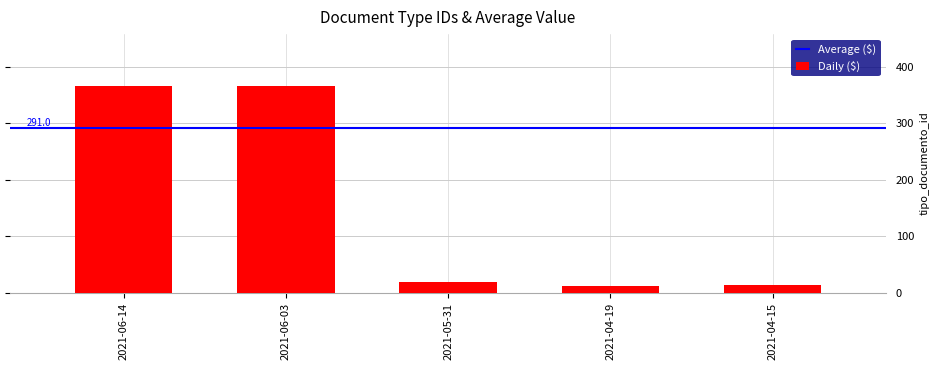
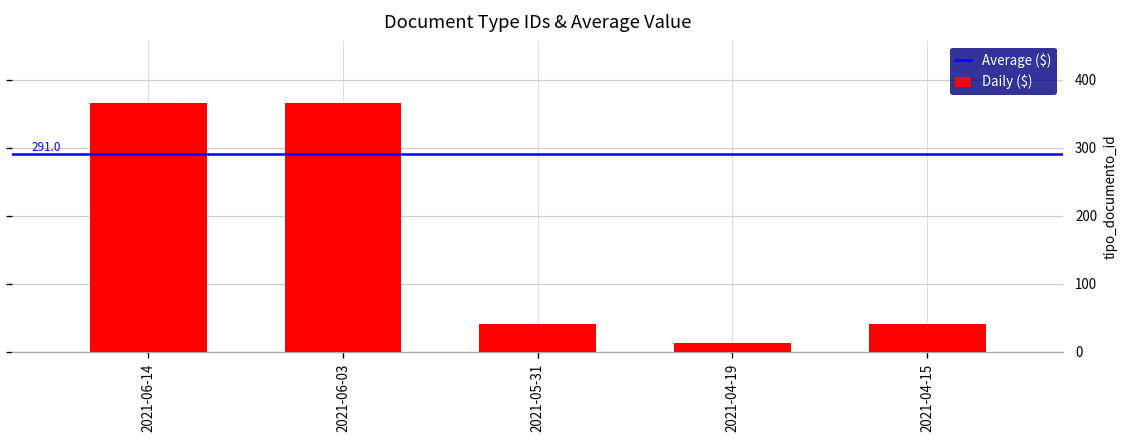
2021-05-31: 20 -> 40
2021-04-15: 10 -> 40
